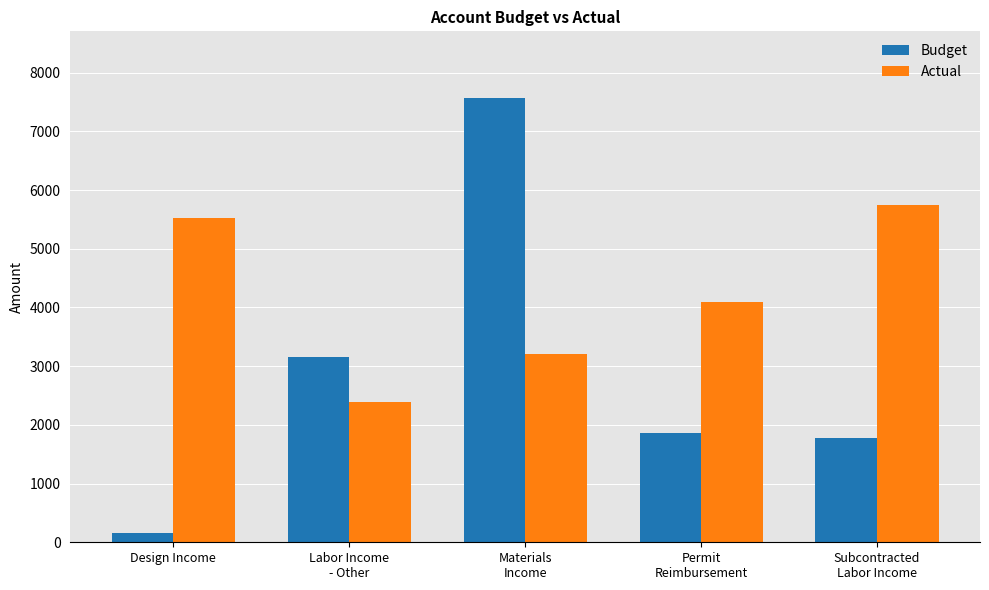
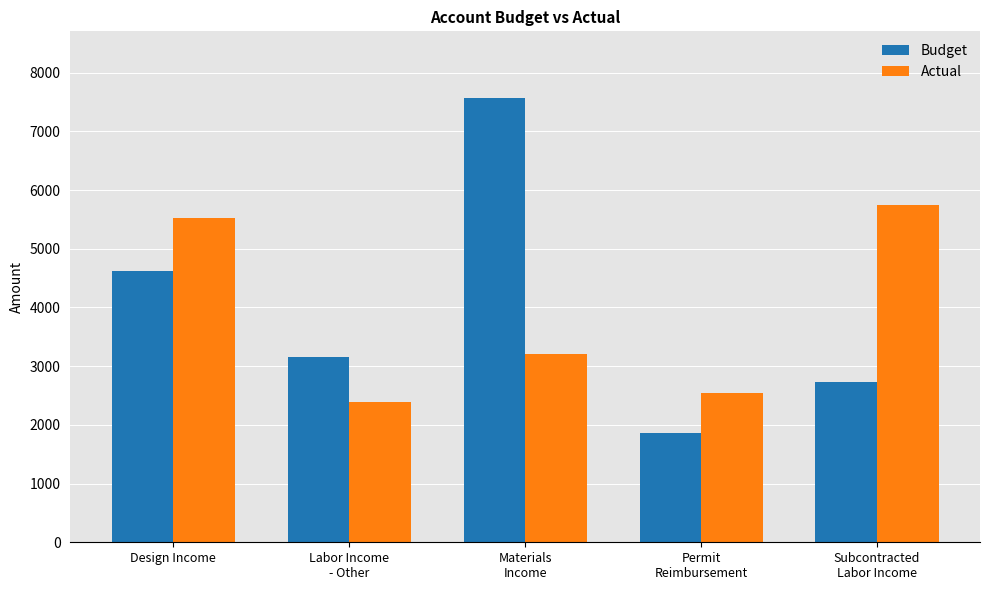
Budget, Design Income: 200 -> 4600
Actual, Permit Reimbursement: 4100 -> 2500
Budget, Subcontracted Labor Income: 1800 -> 2700
